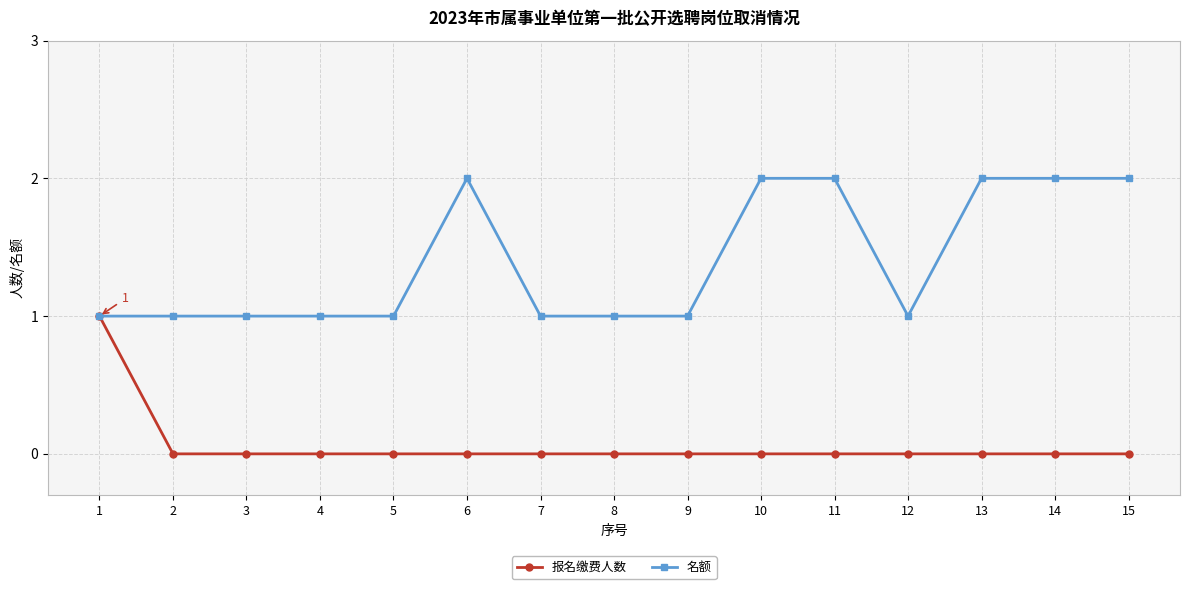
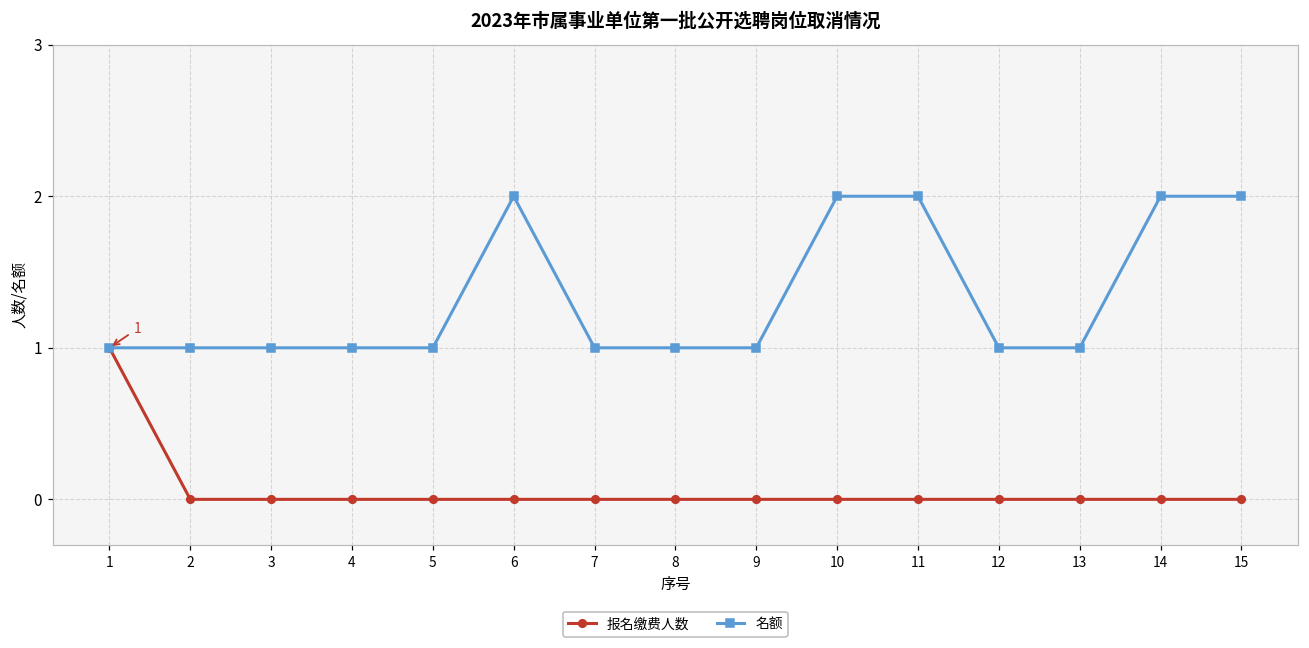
名额, 13: 2 -> 1
